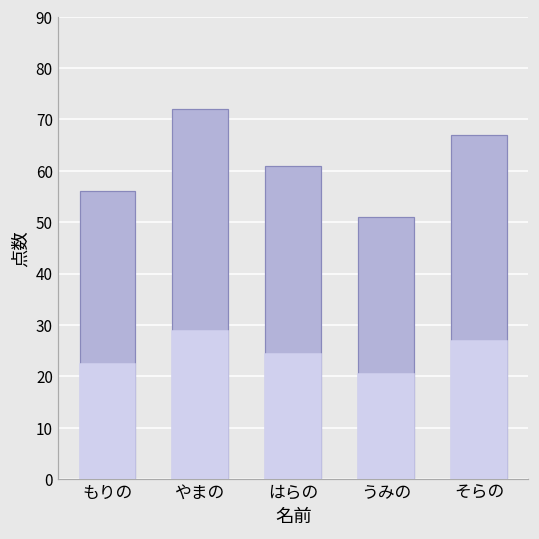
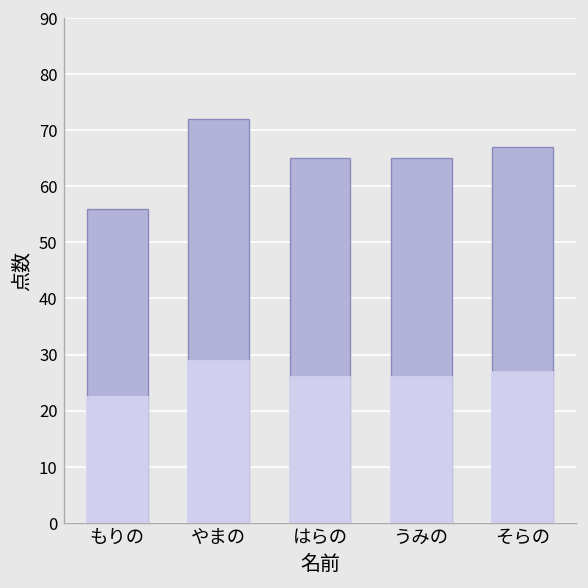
はらの: 61 -> 65
うみの: 51 -> 65
